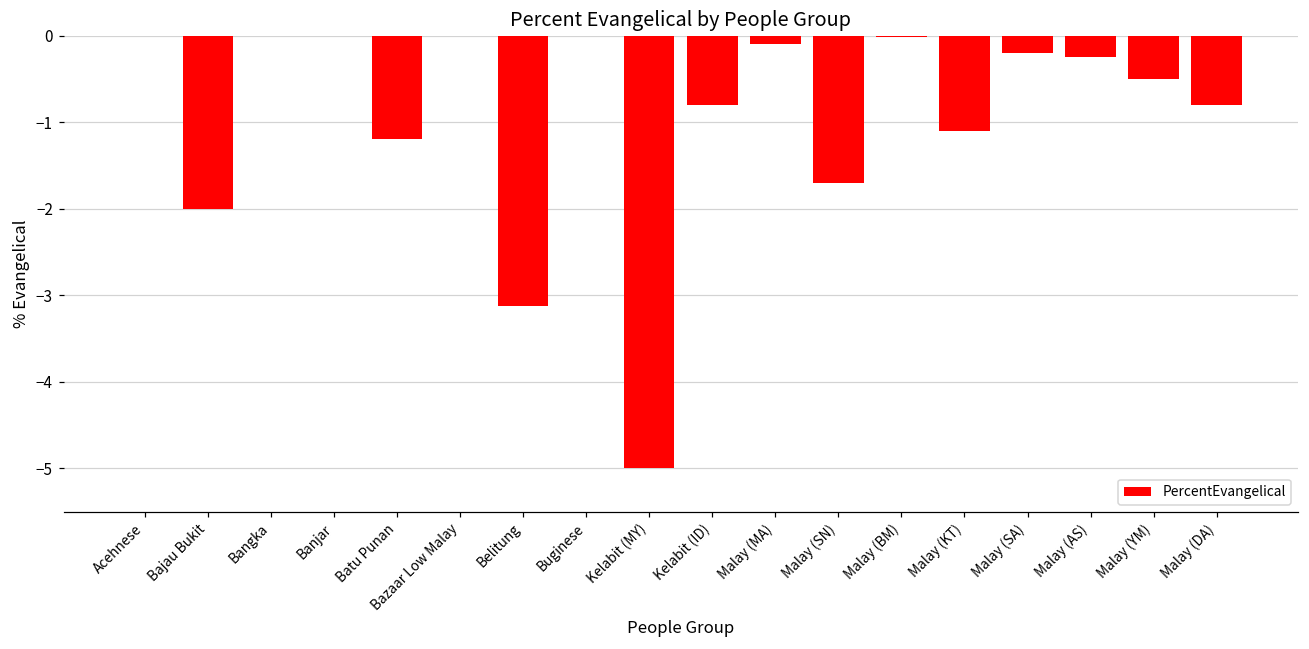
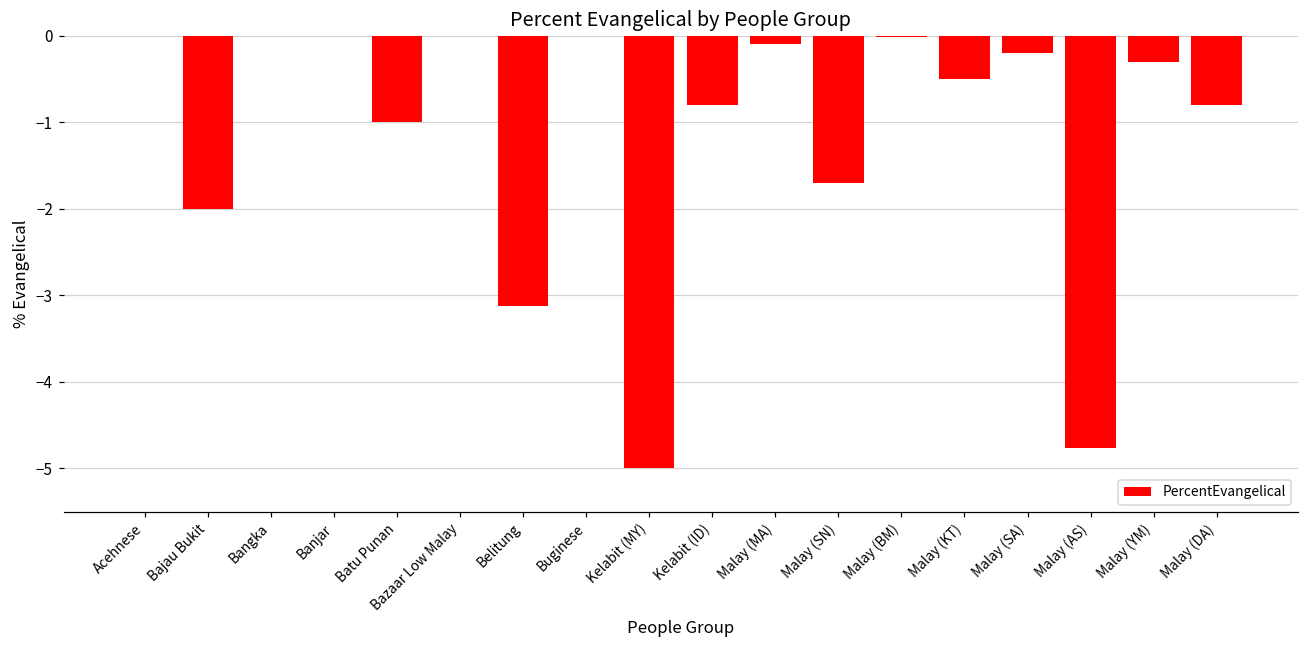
Batu Punan: -1.2 -> -1.0
Malay (KT): -1.1 -> -0.5
Malay (AS): -0.3 -> -4.8
Malay (YM): -0.5 -> -0.3
